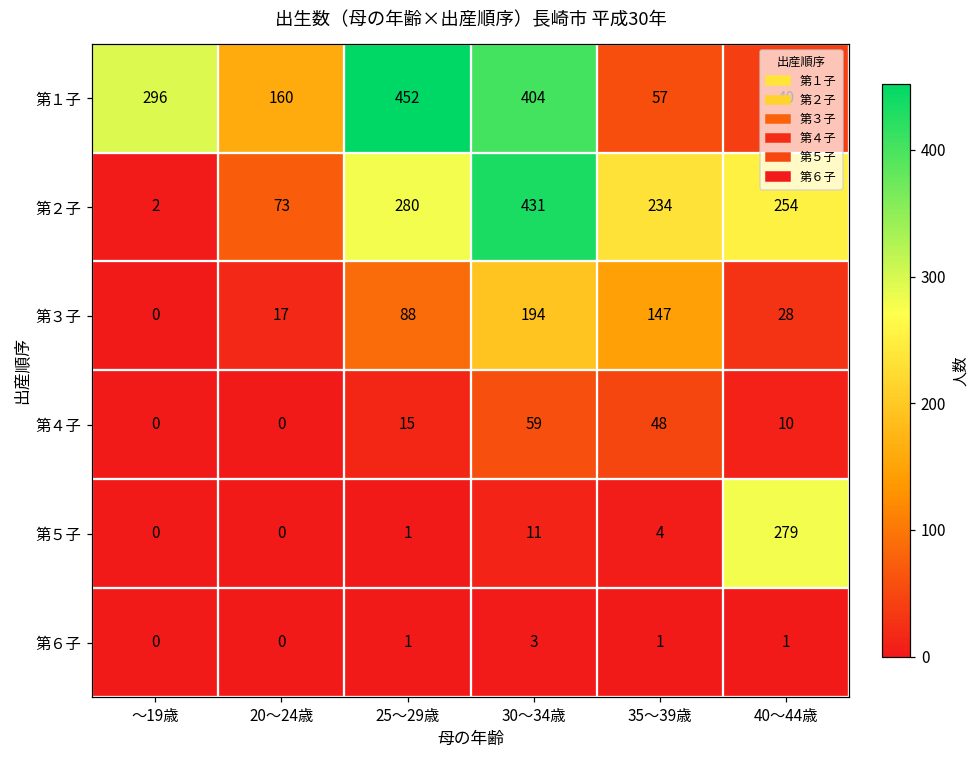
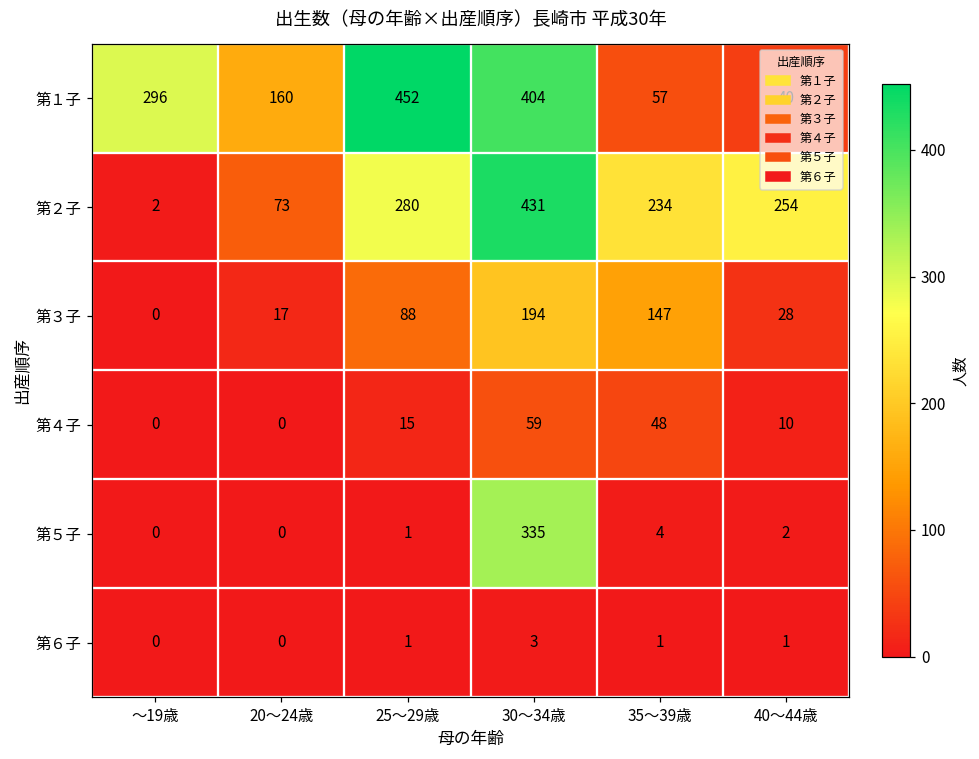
第５子, 30～34歳: 11 -> 335
第５子, 40～44歳: 279 -> 2
